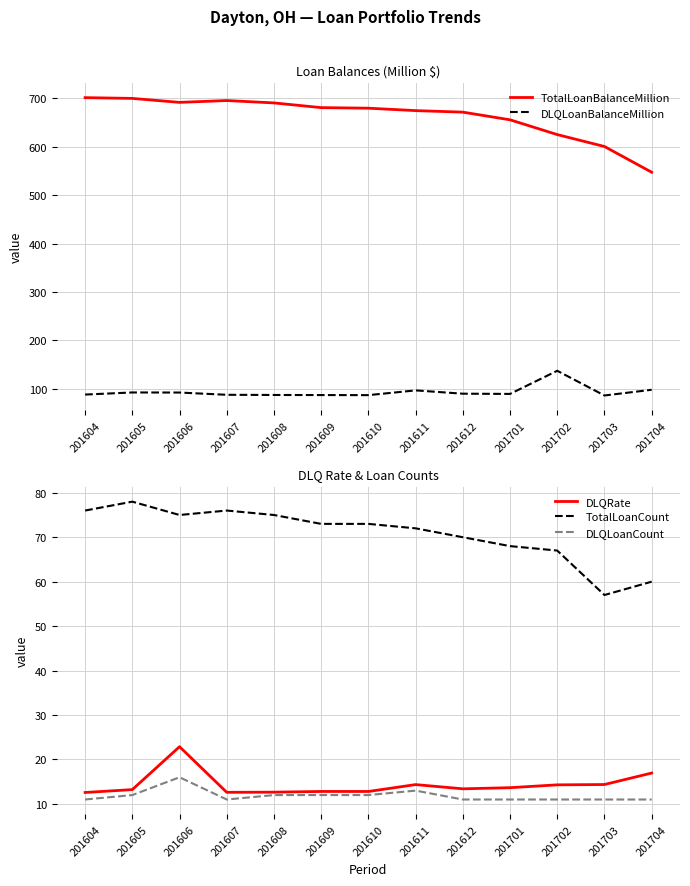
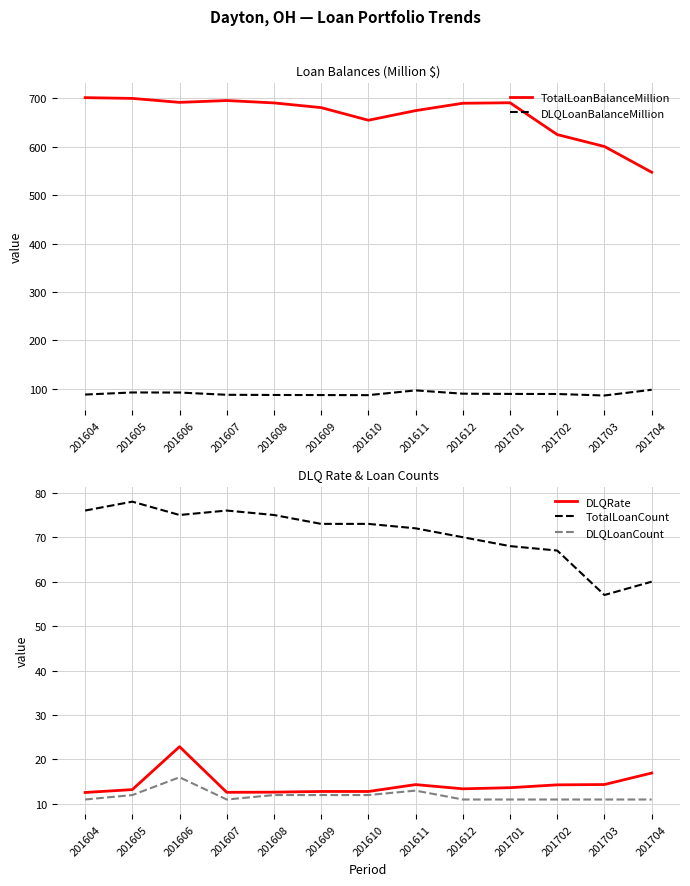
Loan Balances (Million $), TotalLoanBalanceMillion, 201610: 680 -> 650
Loan Balances (Million $), TotalLoanBalanceMillion, 201612: 670 -> 690
Loan Balances (Million $), TotalLoanBalanceMillion, 201701: 660 -> 690
Loan Balances (Million $), DLQLoanBalanceMillion, 201702: 140 -> 90
